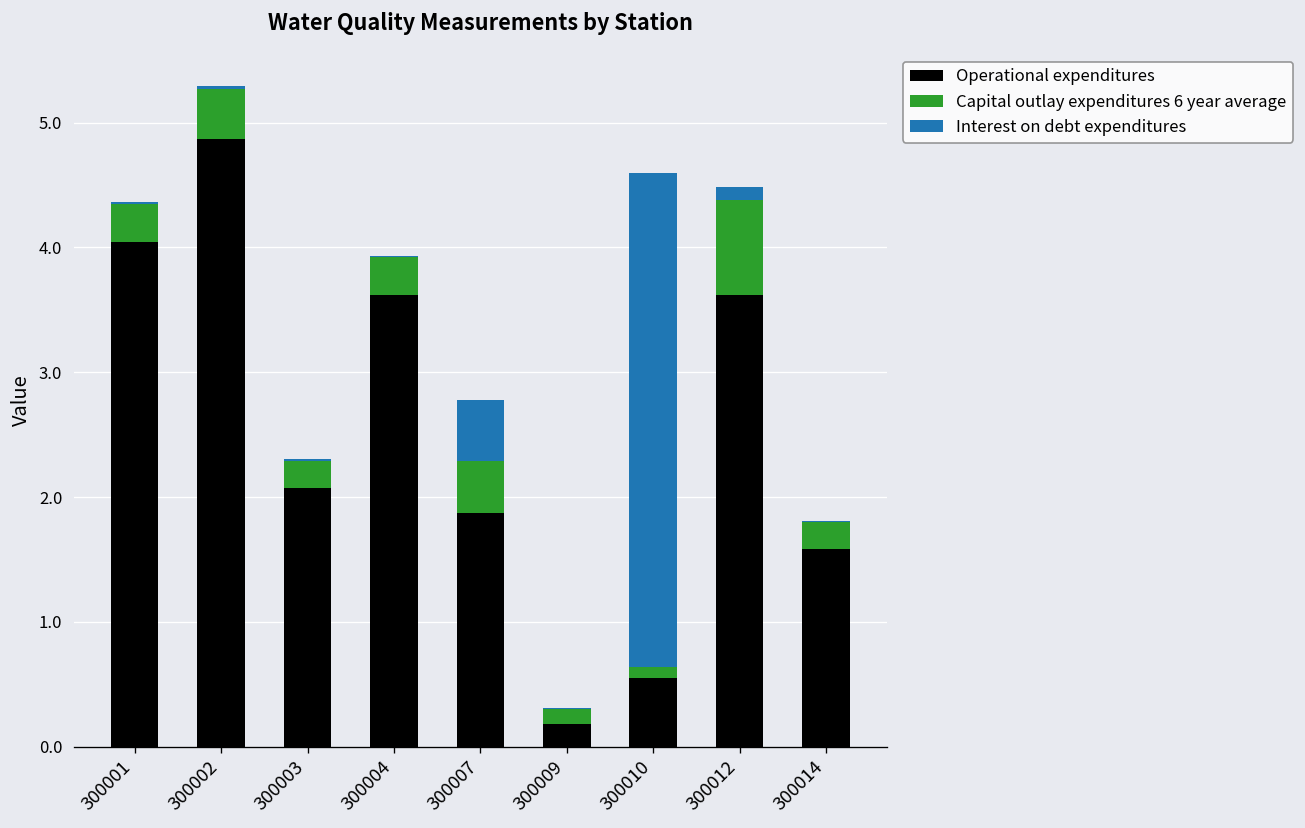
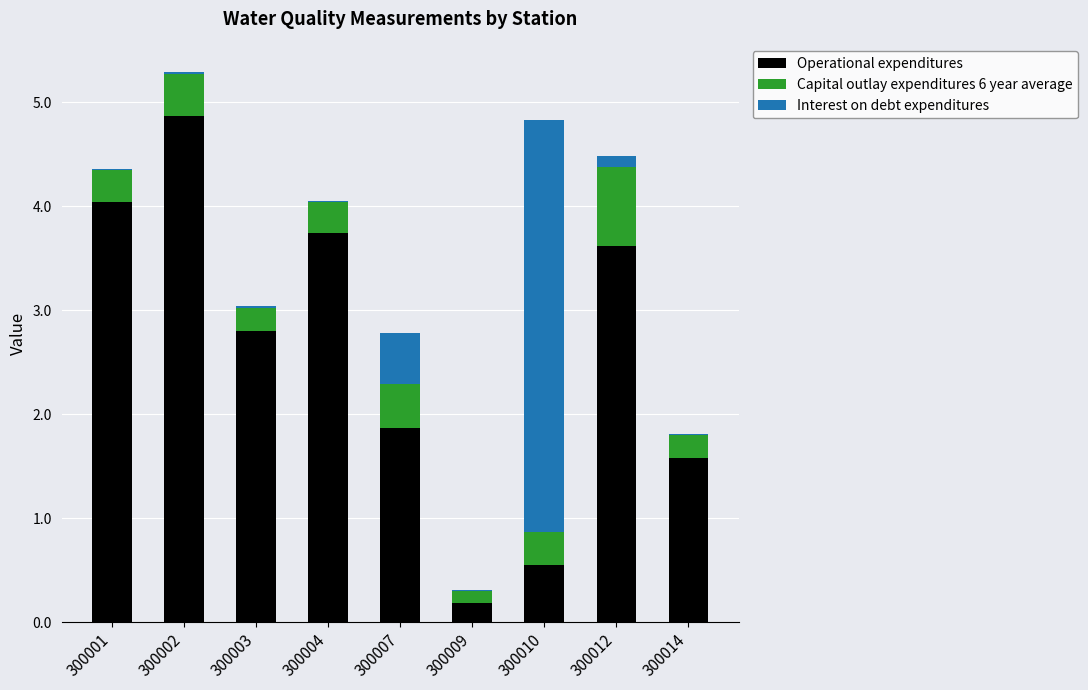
Operational expenditures, 300003: 2.07 -> 2.80
Operational expenditures, 300004: 3.62 -> 3.74
Capital outlay expenditures 6 year average, 300010: 0.08 -> 0.32
